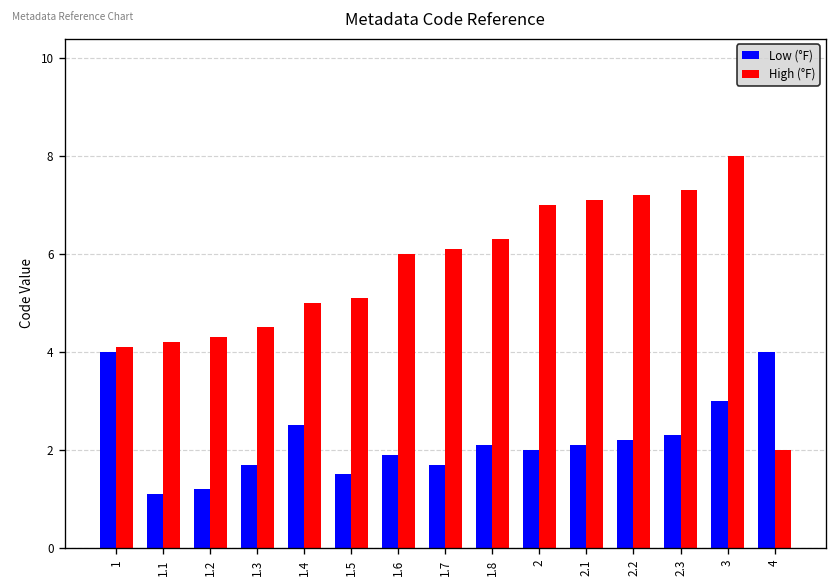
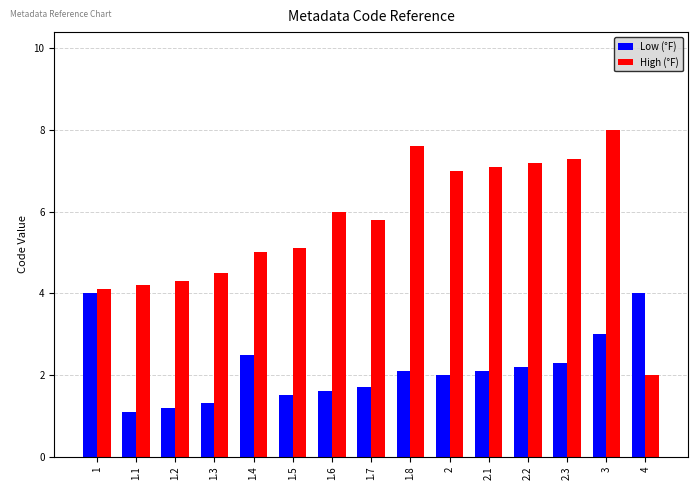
Low (°F), 1.3: 1.7 -> 1.3
Low (°F), 1.6: 1.9 -> 1.6
High (°F), 1.7: 6.1 -> 5.8
High (°F), 1.8: 6.3 -> 7.6
